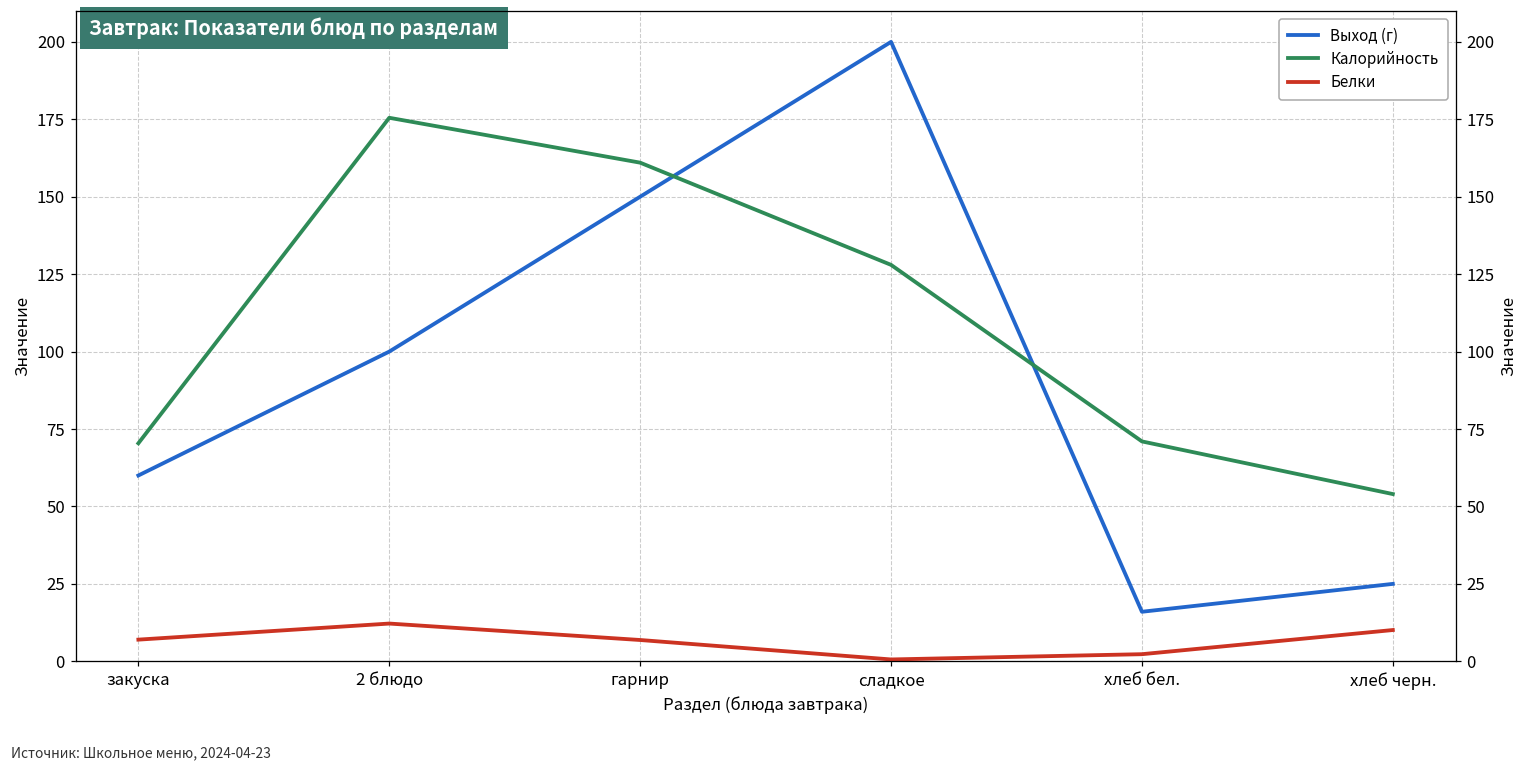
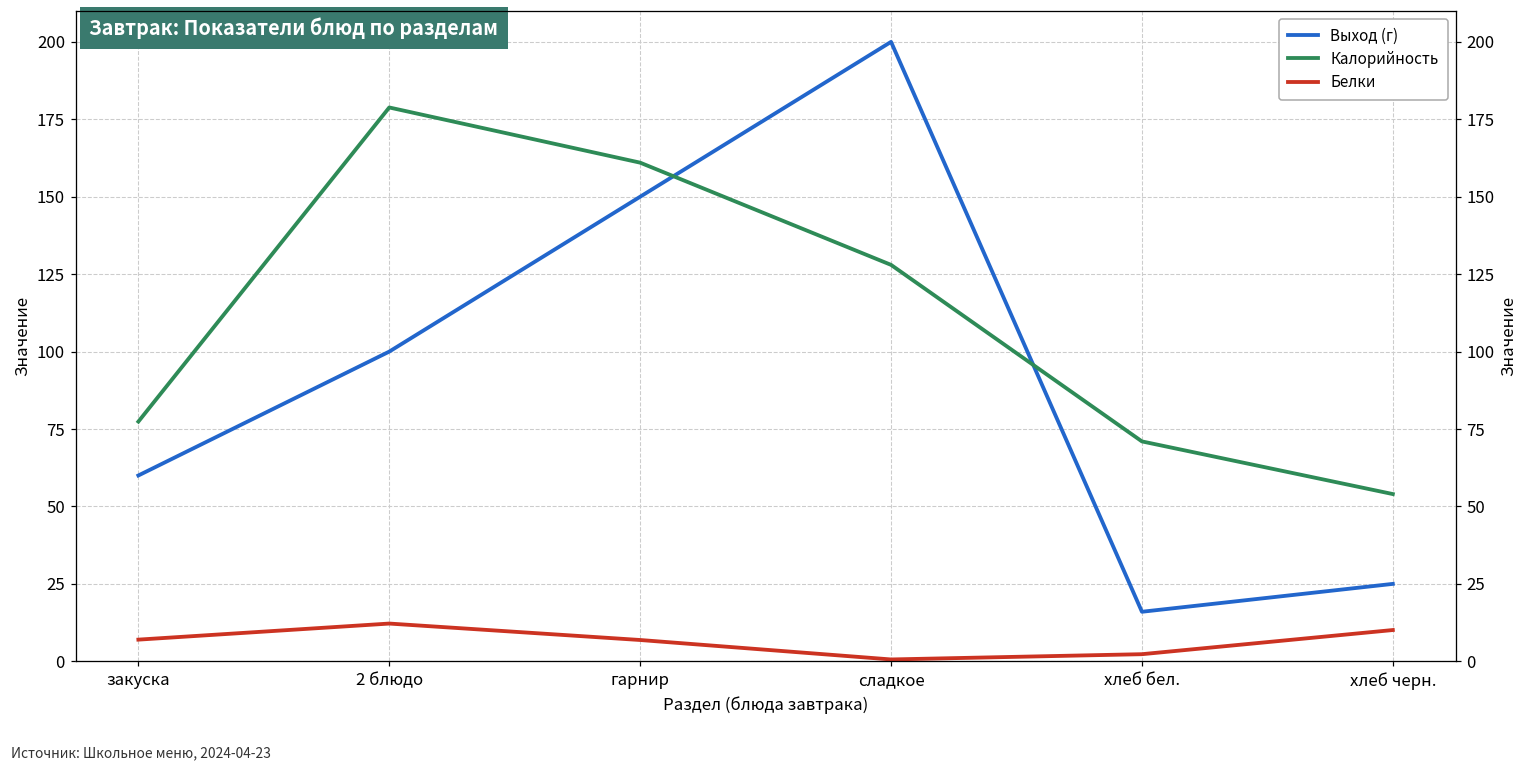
Калорийность, закуска: 70 -> 77
Калорийность, 2 блюдо: 175 -> 179
